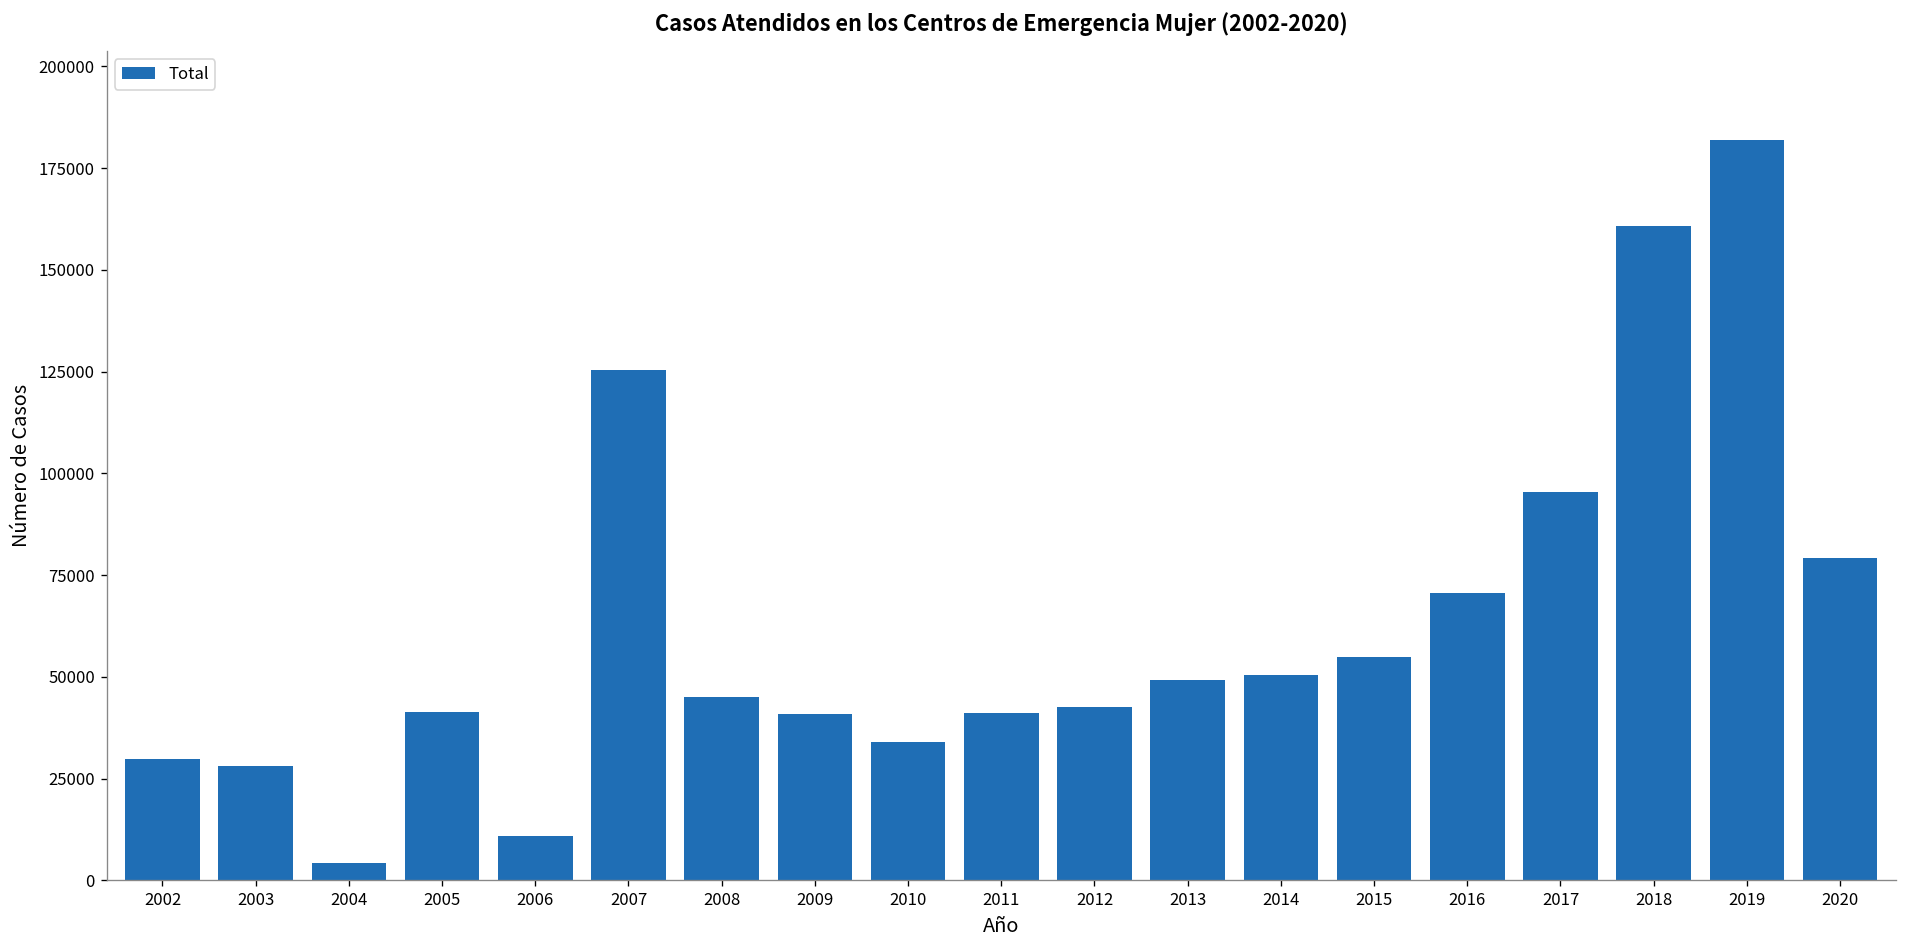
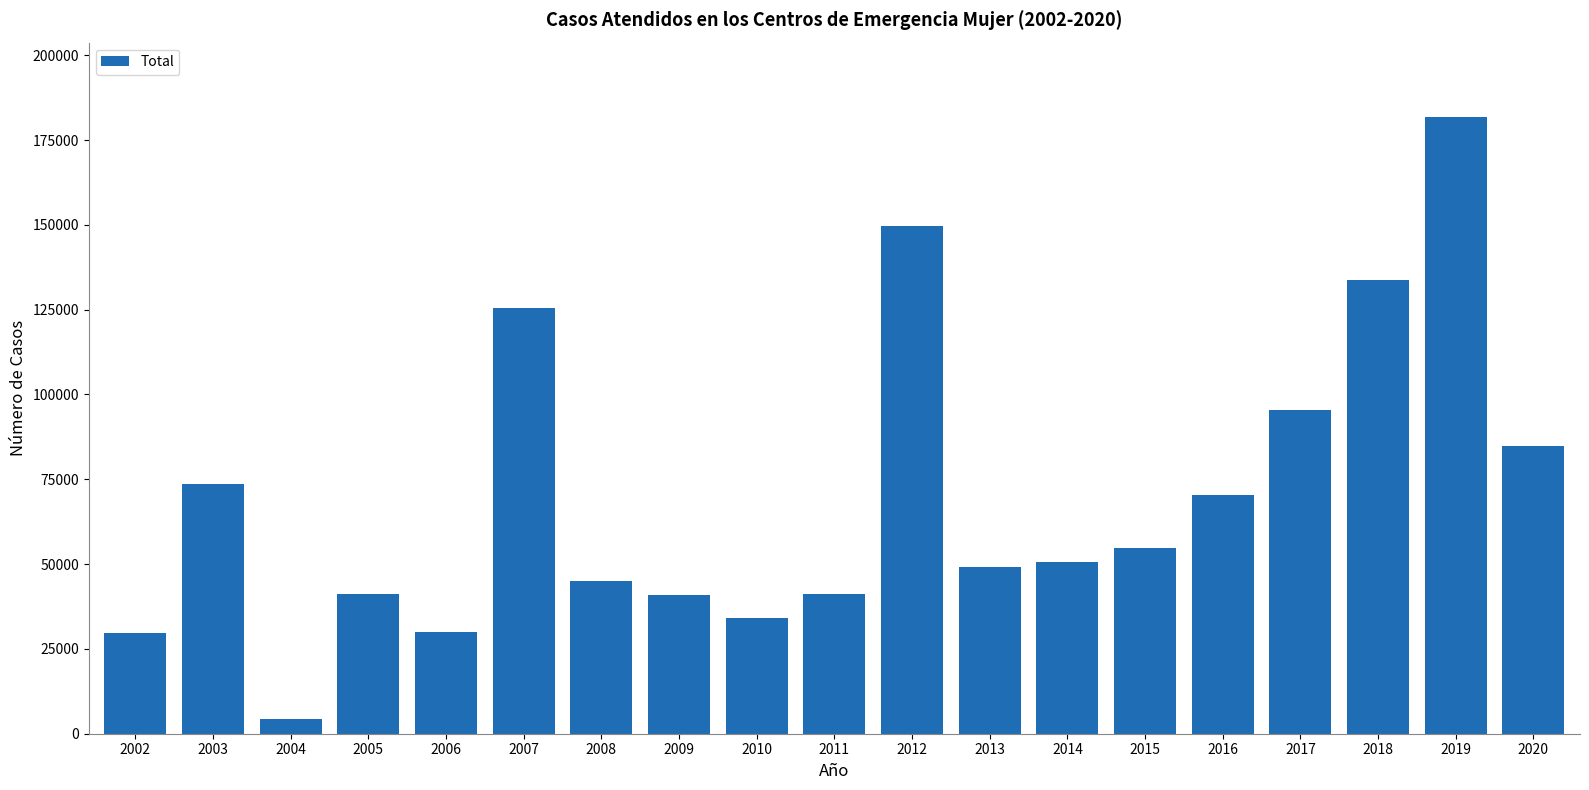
2003: 28000 -> 74000
2006: 11000 -> 30000
2012: 43000 -> 150000
2018: 161000 -> 134000
2020: 79000 -> 85000
